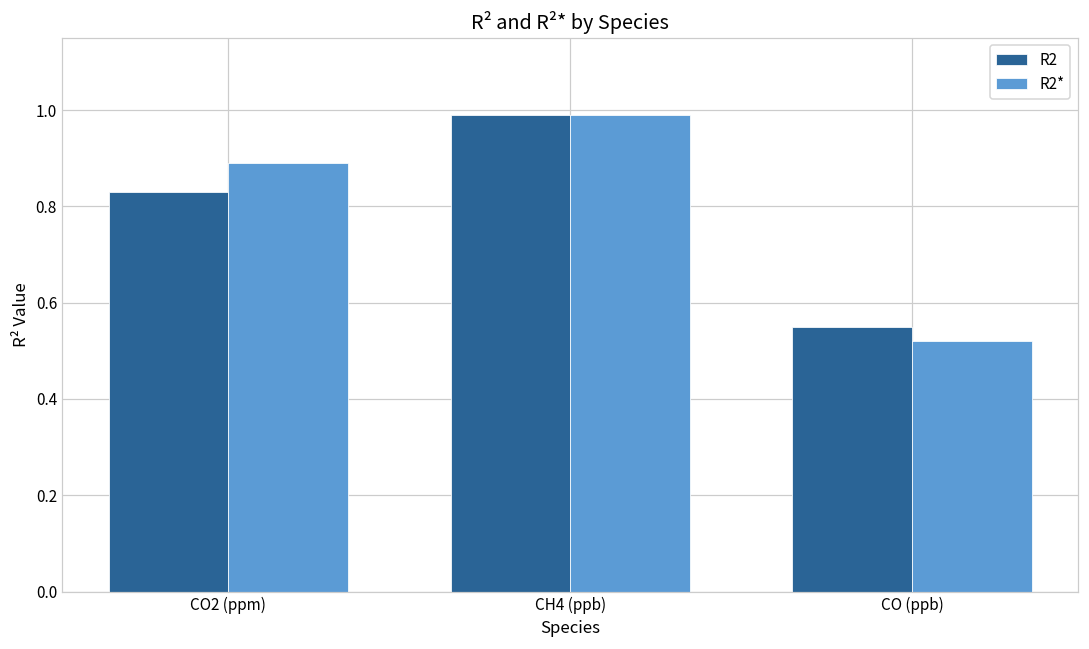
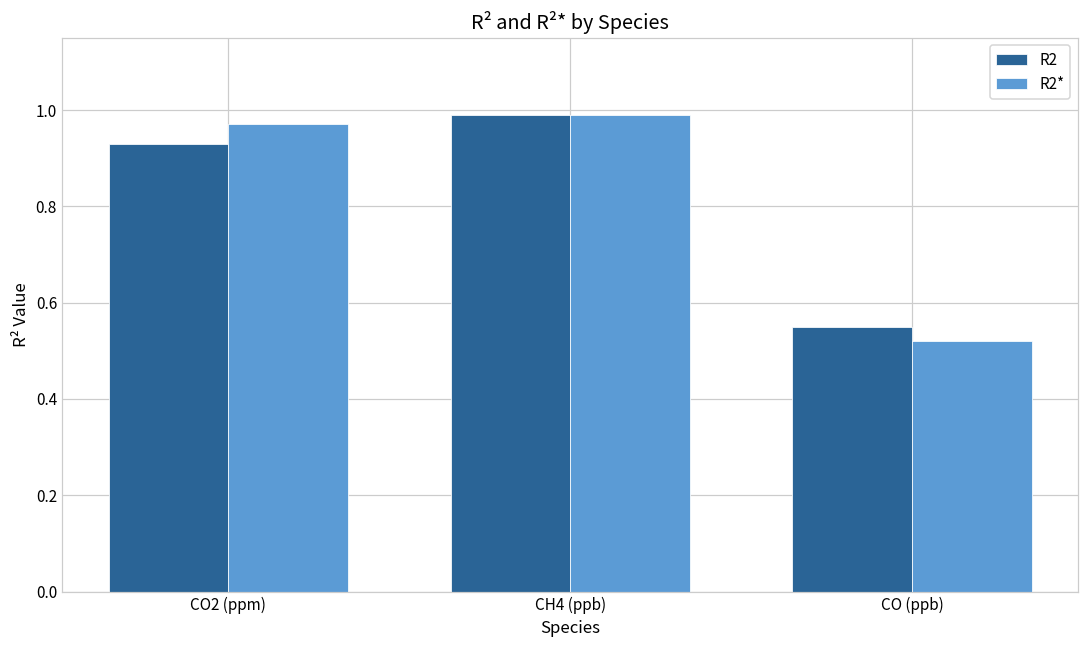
R2, CO2 (ppm): 0.83 -> 0.93
R2*, CO2 (ppm): 0.89 -> 0.97
